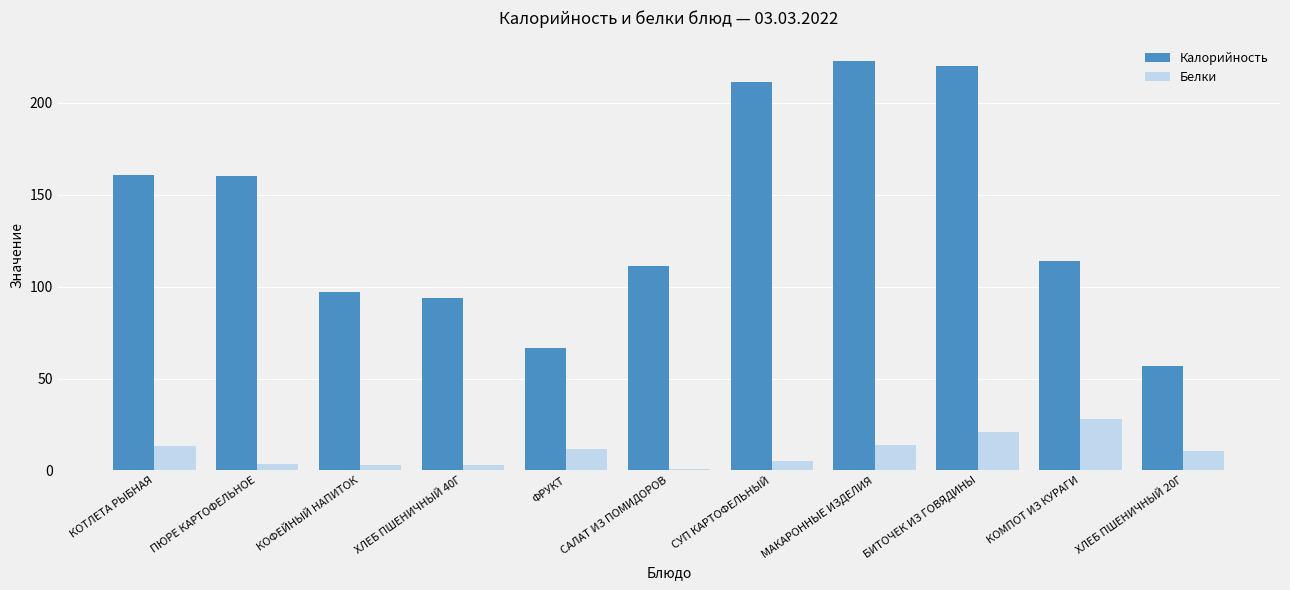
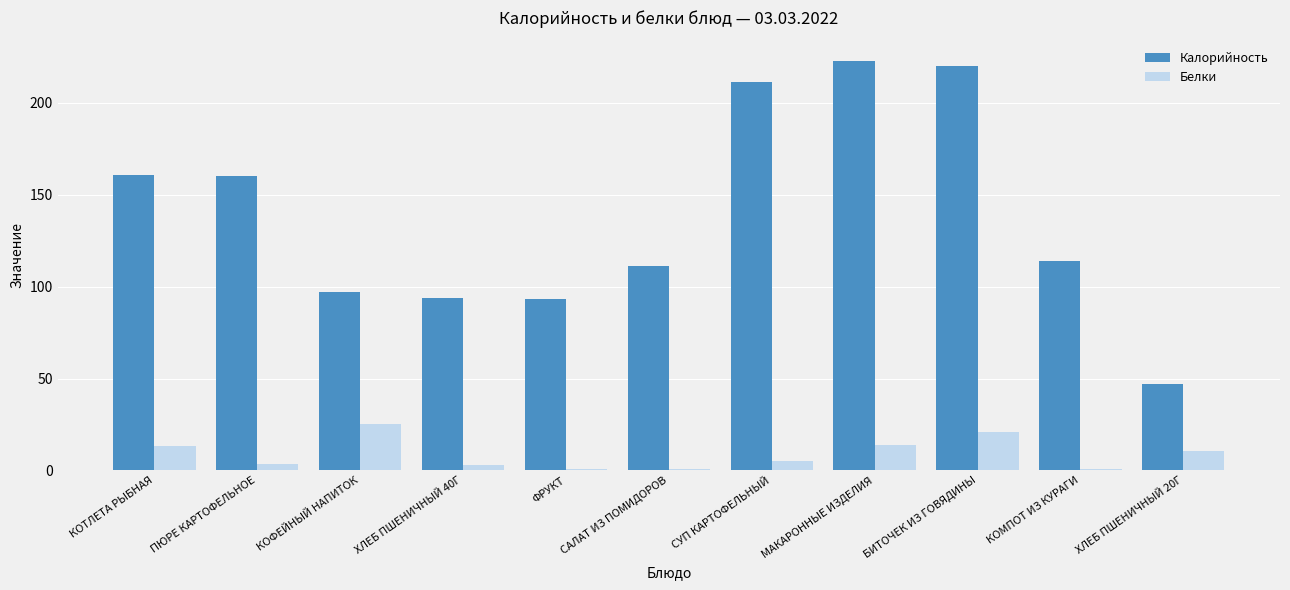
Белки, КОФЕЙНЫЙ НАПИТОК: 3 -> 25
Калорийность, ФРУКТ: 67 -> 93
Белки, ФРУКТ: 12 -> 1
Белки, КОМПОТ ИЗ КУРАГИ: 28 -> 1
Калорийность, ХЛЕБ ПШЕНИЧНЫЙ 20Г: 57 -> 47
